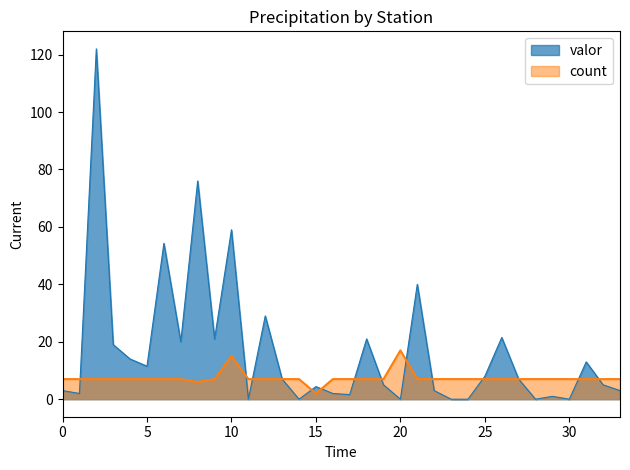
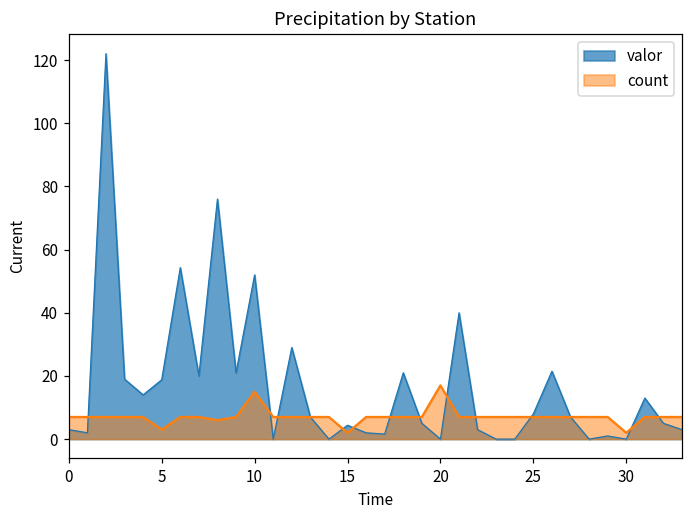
valor, 5: 12 -> 19
count, 5: 7 -> 3
valor, 10: 59 -> 52
count, 30: 7 -> 2
